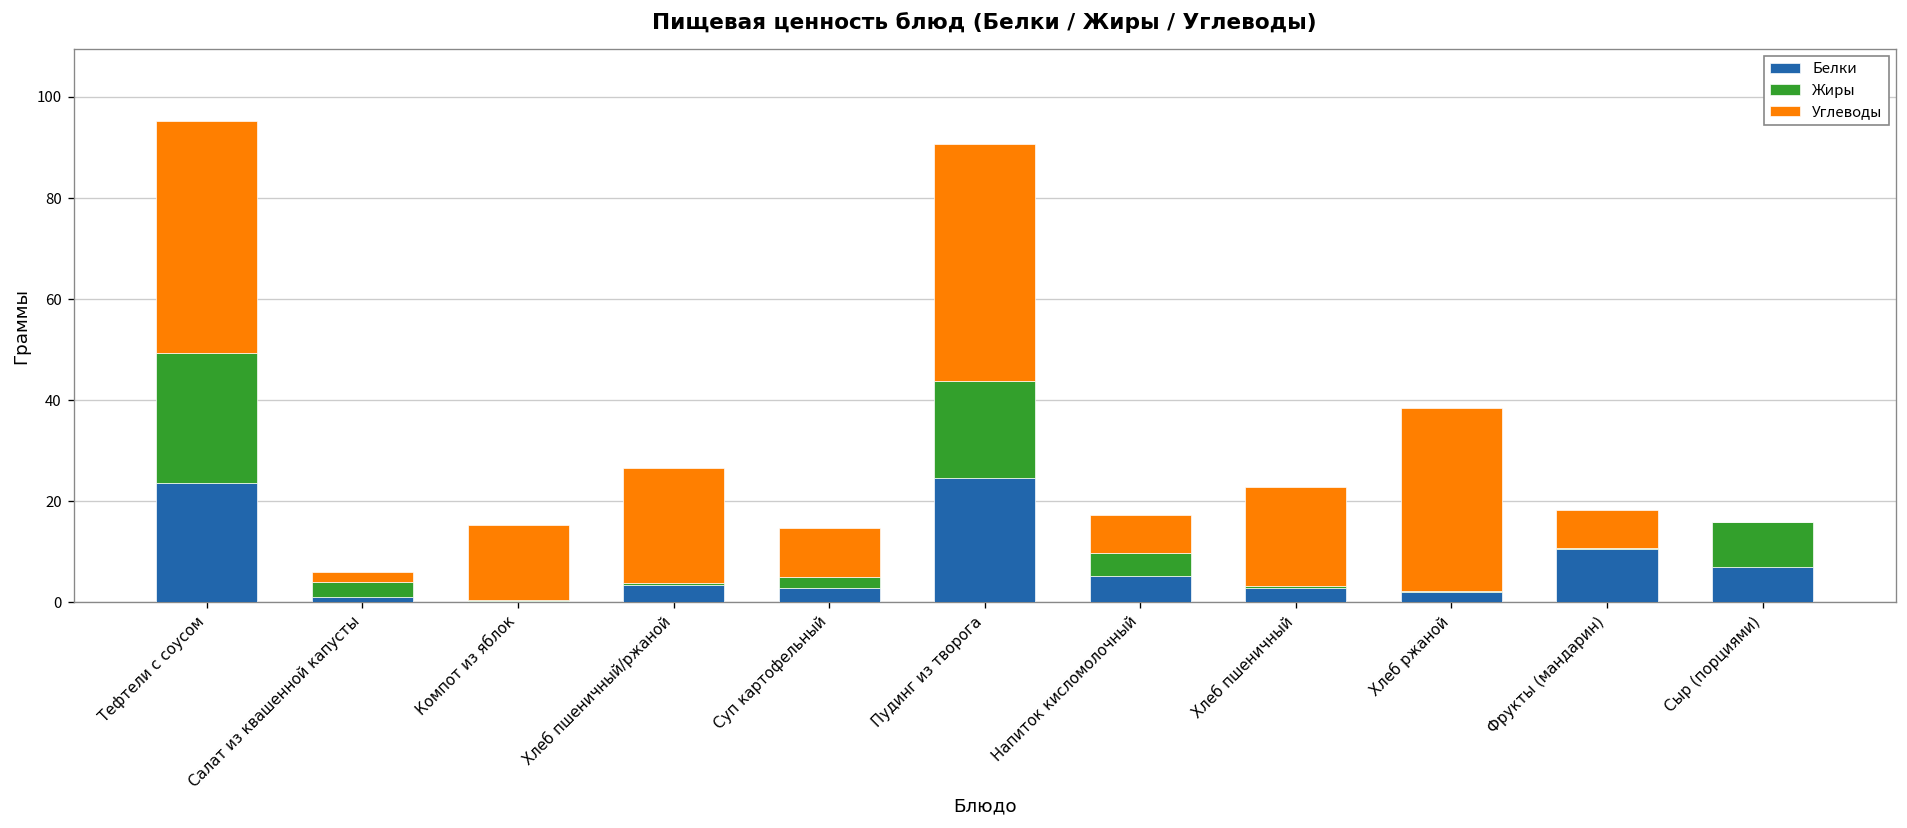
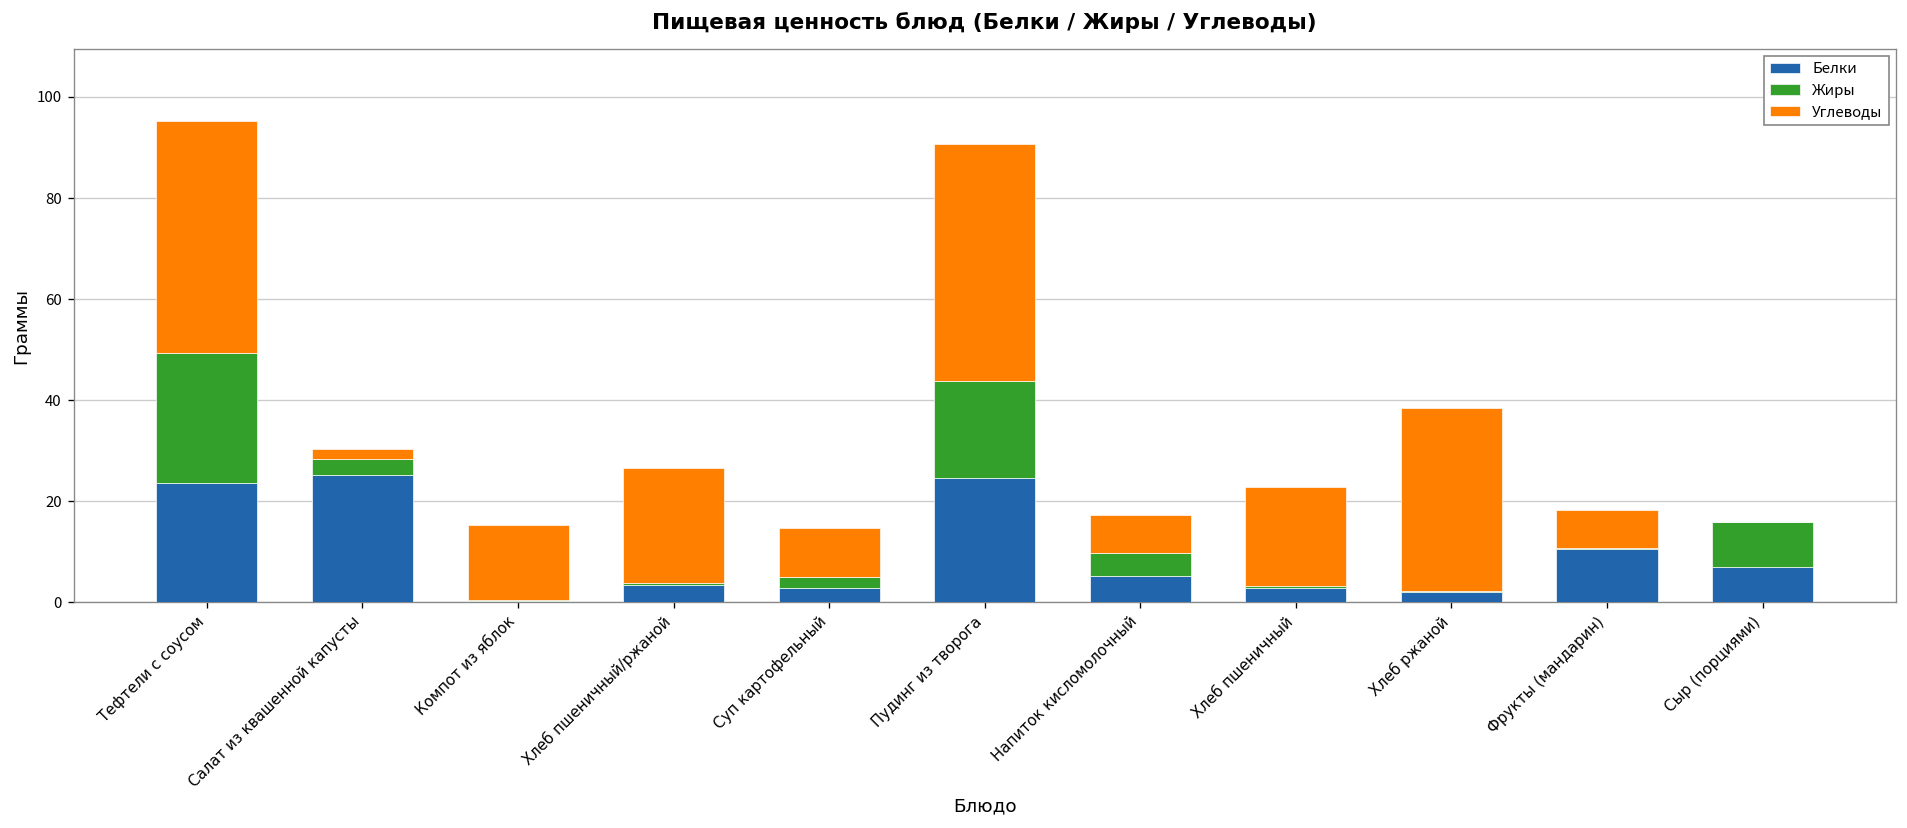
Белки, Салат из квашенной капусты: 1 -> 25
